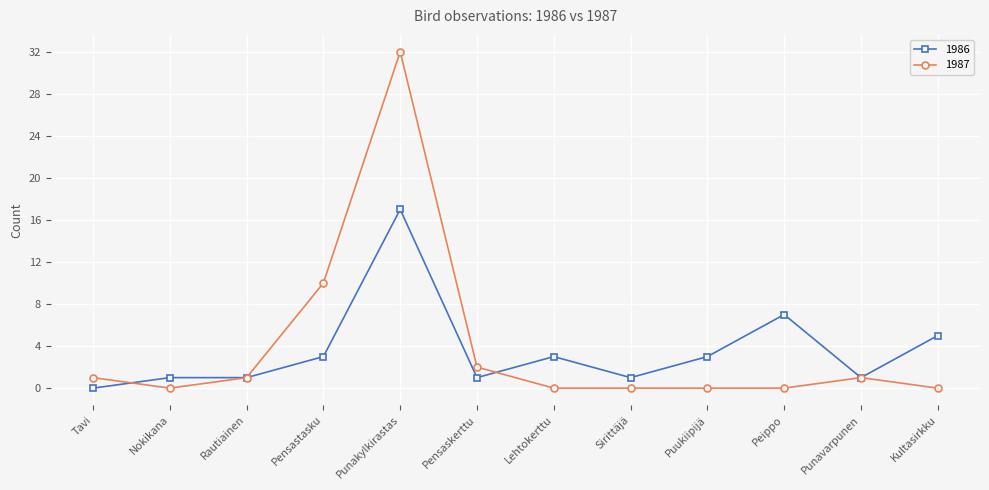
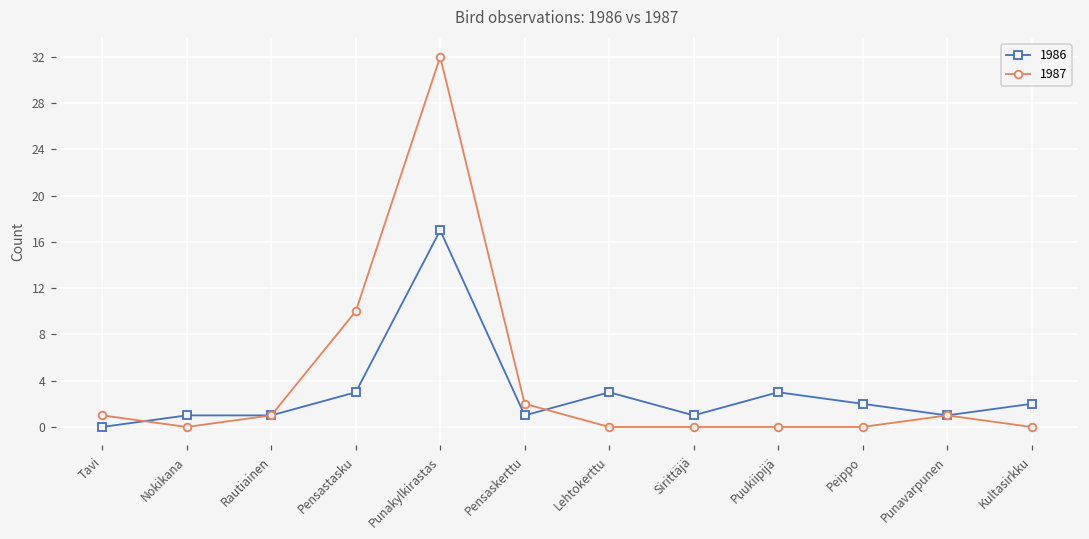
1986, Peippo: 7 -> 2
1986, Kultasirkku: 5 -> 2
